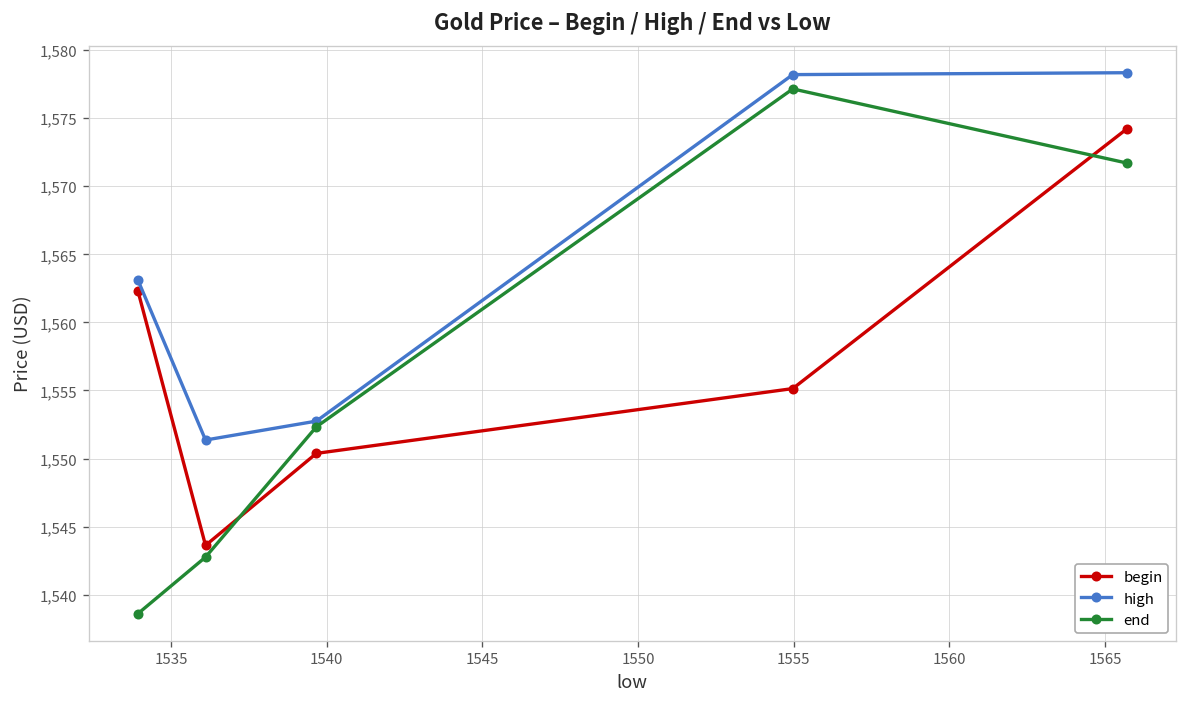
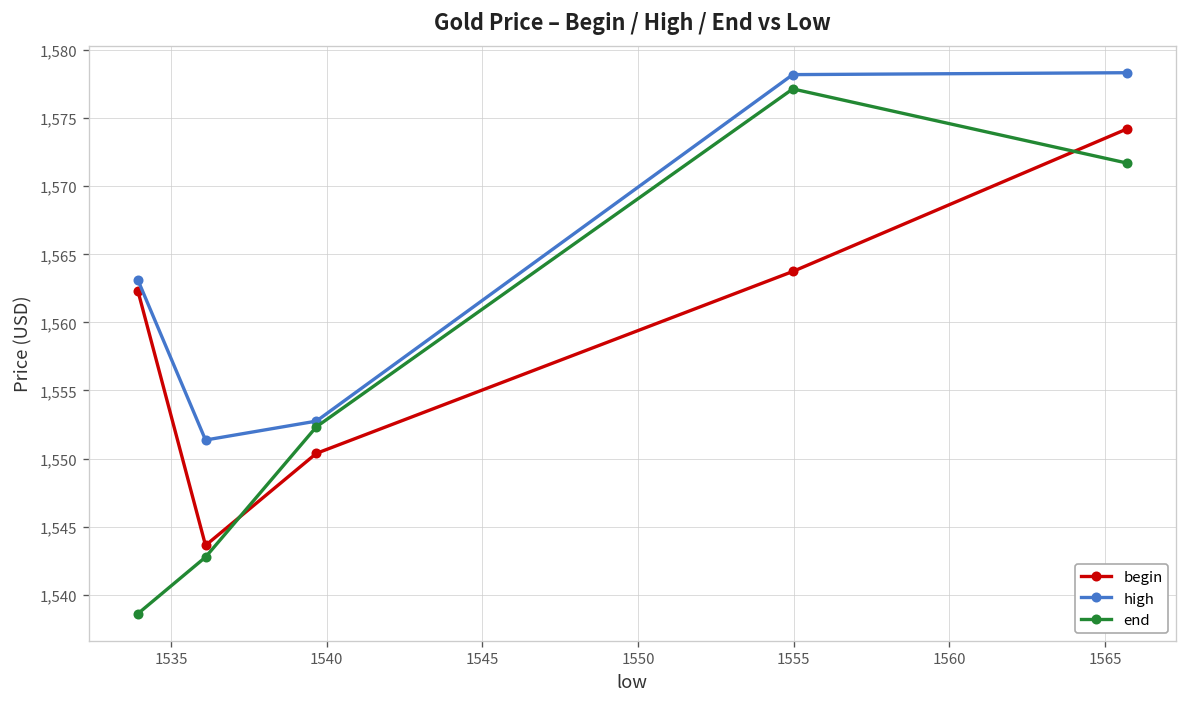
begin, 1555: 1,555.1 -> 1,563.7
